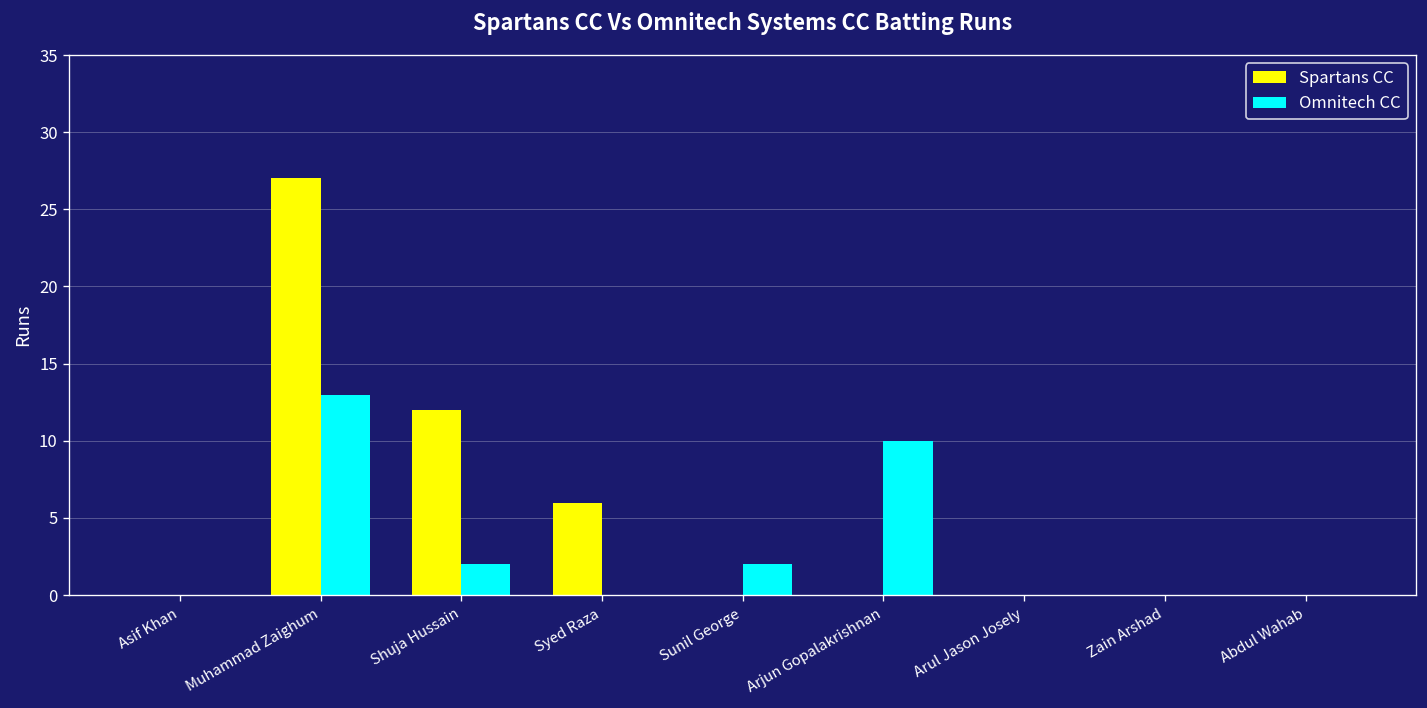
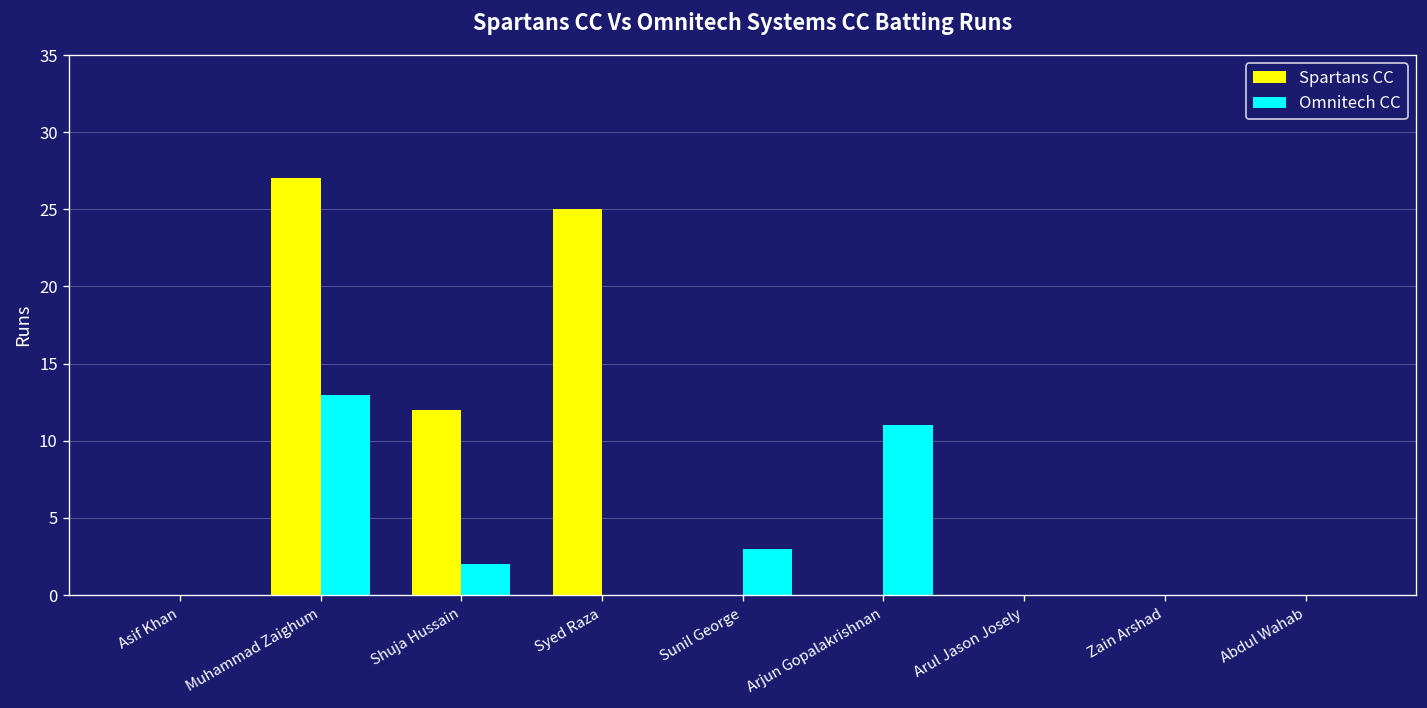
Spartans CC, Syed Raza: 6 -> 25
Omnitech CC, Sunil George: 2 -> 3
Omnitech CC, Arjun Gopalakrishnan: 10 -> 11
